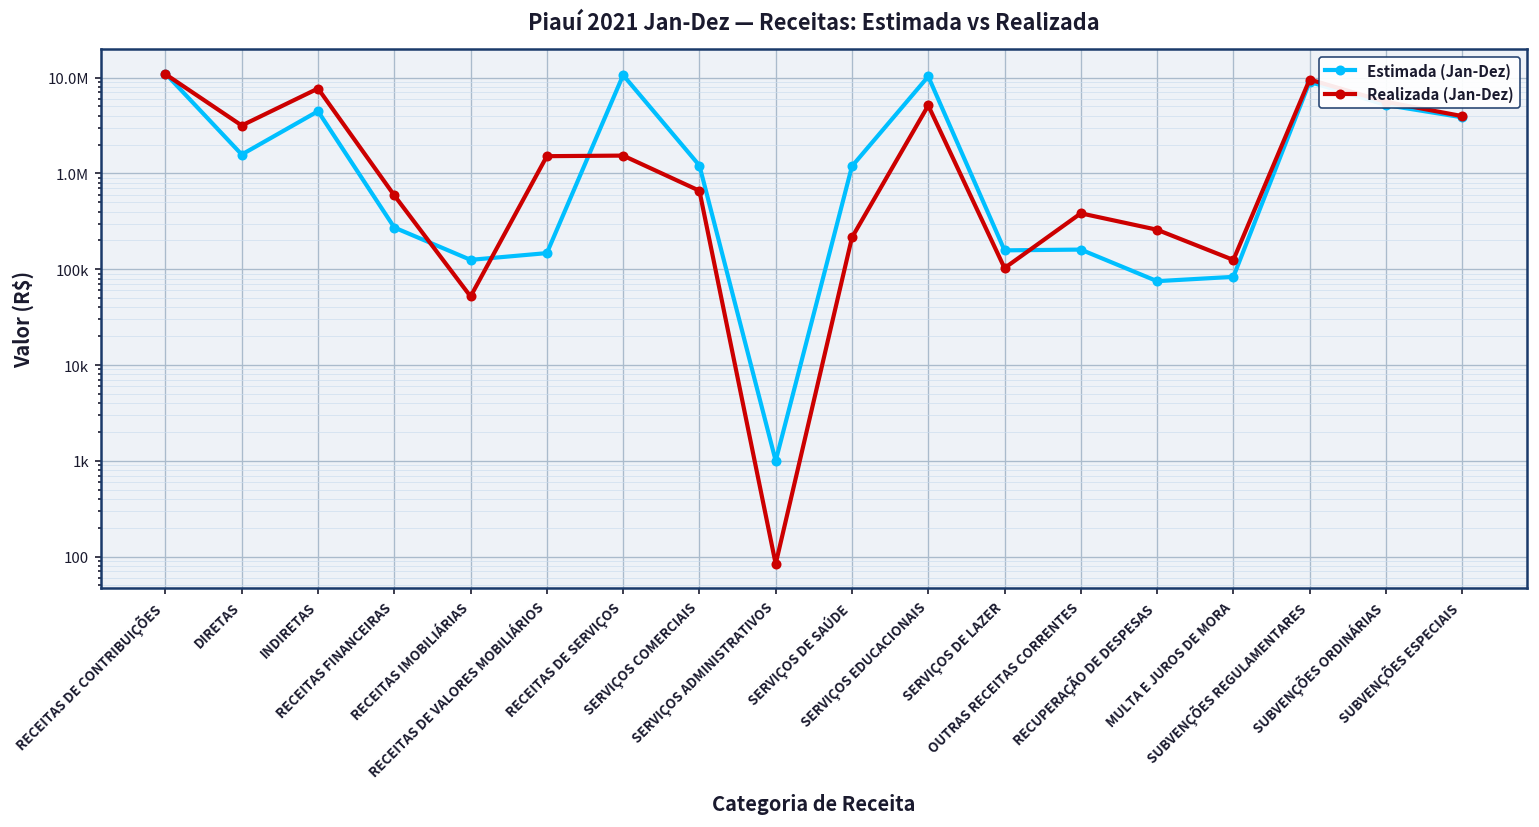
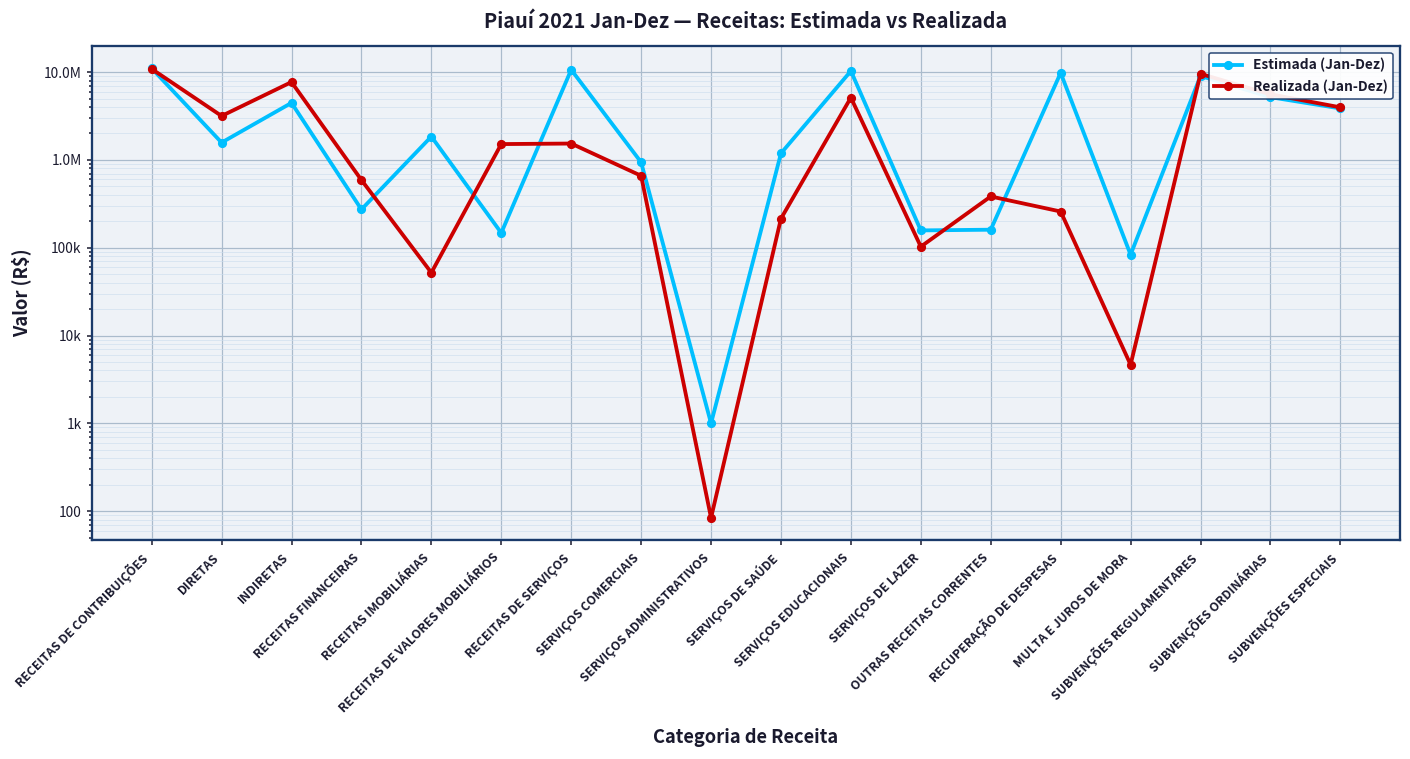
Estimada (Jan-Dez), RECEITAS IMOBILIÁRIAS: 130000 -> 1800000
Estimada (Jan-Dez), SERVIÇOS COMERCIAIS: 1200000 -> 900000
Estimada (Jan-Dez), RECUPERAÇÃO DE DESPESAS: 80000 -> 10000000
Realizada (Jan-Dez), MULTA E JUROS DE MORA: 130000 -> 5000
